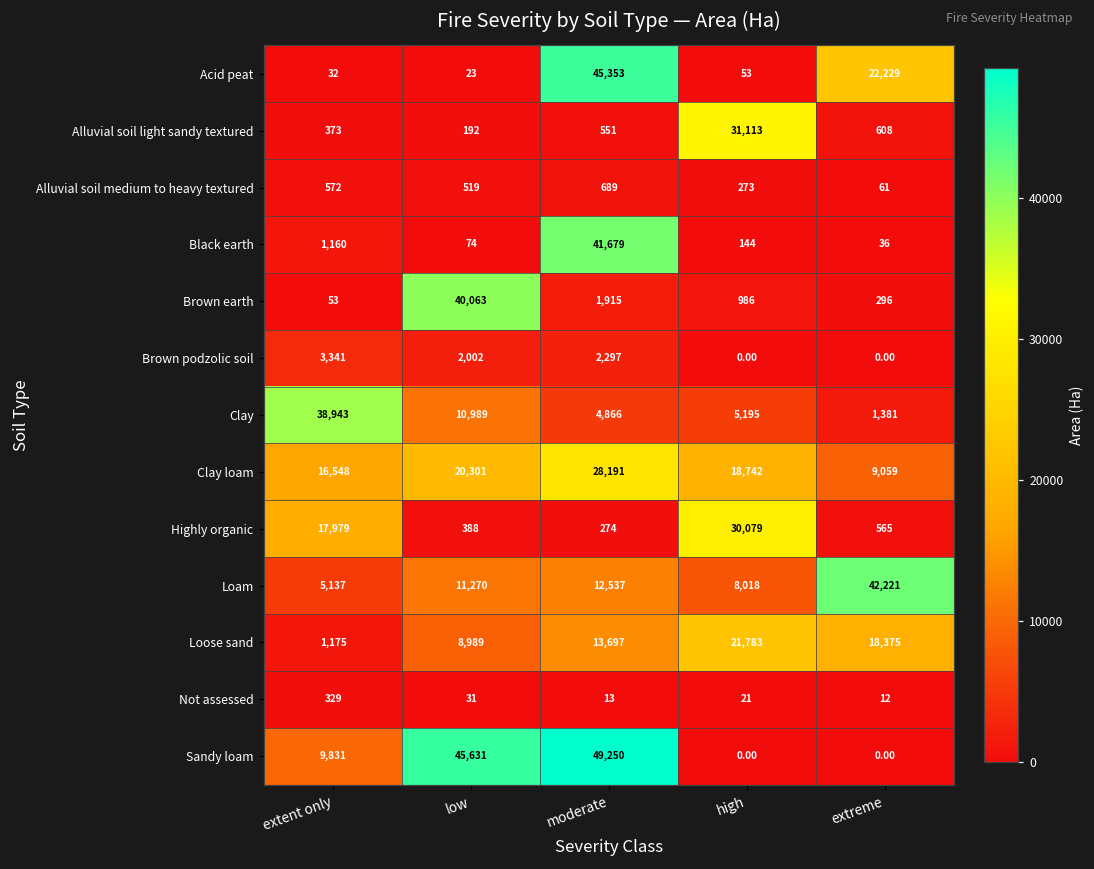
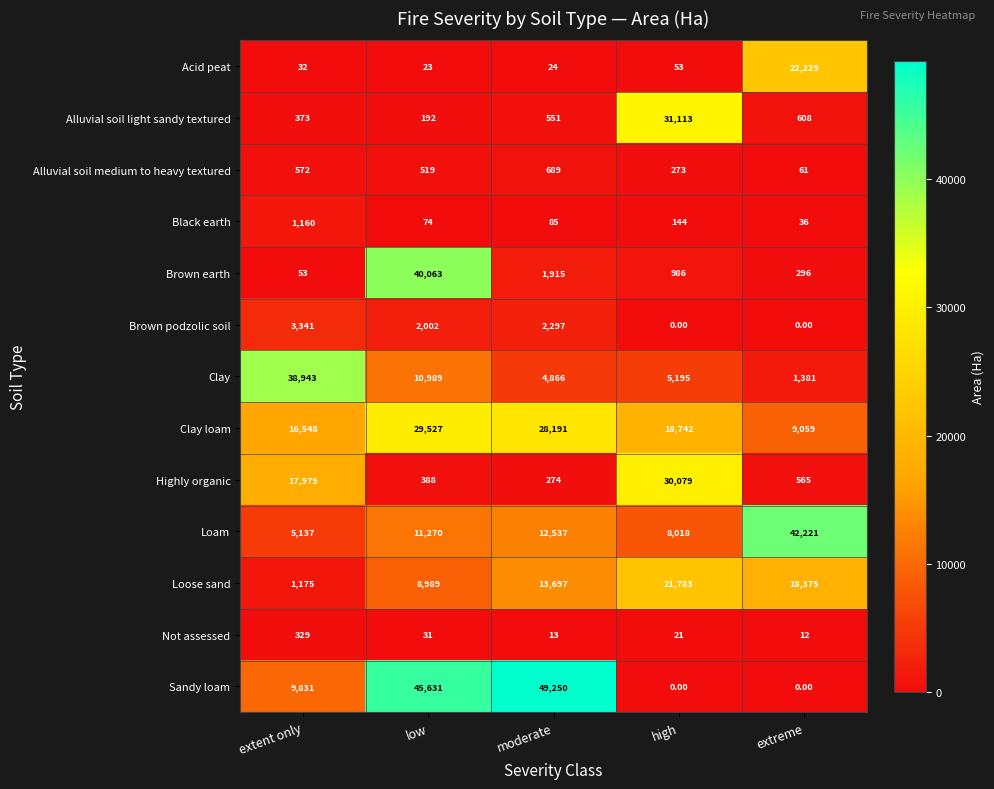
Acid peat, moderate: 45,353 -> 24
Black earth, moderate: 41,679 -> 85
Clay loam, low: 20,301 -> 29,527
